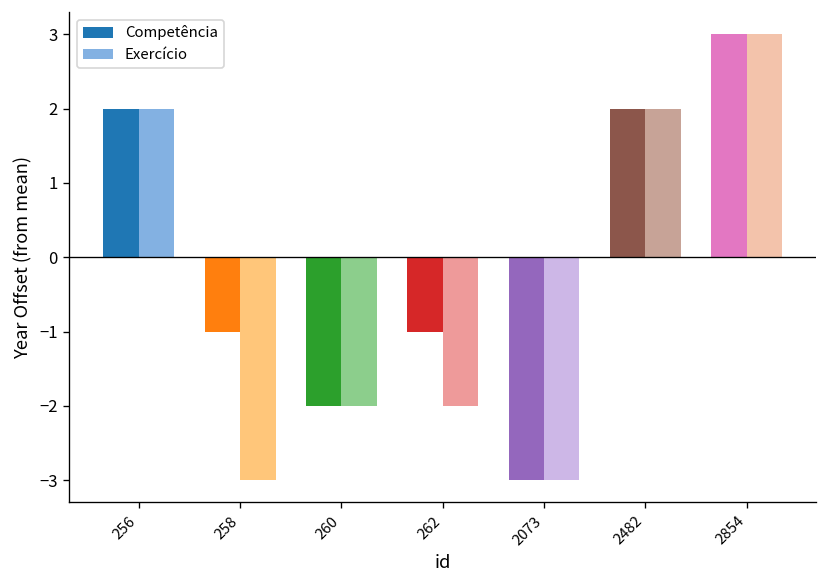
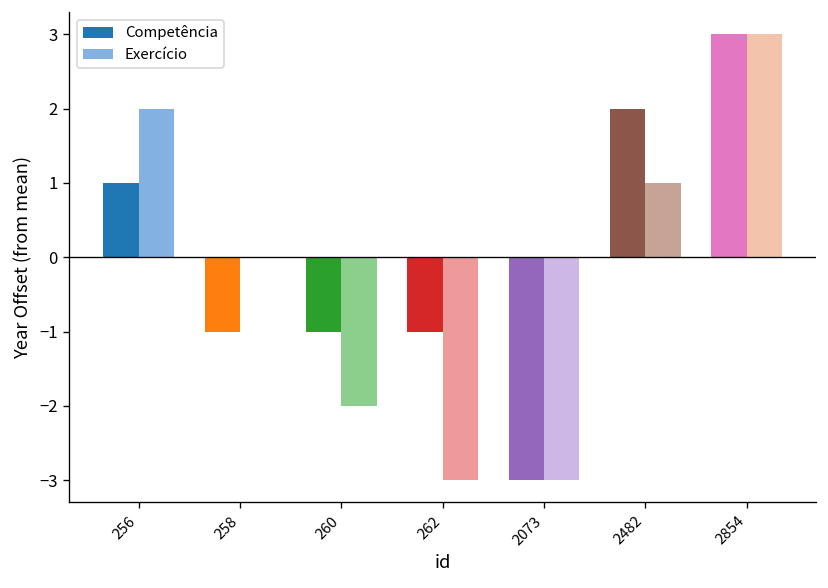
Competência, 256: 2.0 -> 1.0
Exercício, 258: -3.0 -> 0.0
Competência, 260: -2.0 -> -1.0
Exercício, 262: -2.0 -> -3.0
Exercício, 2482: 2.0 -> 1.0
